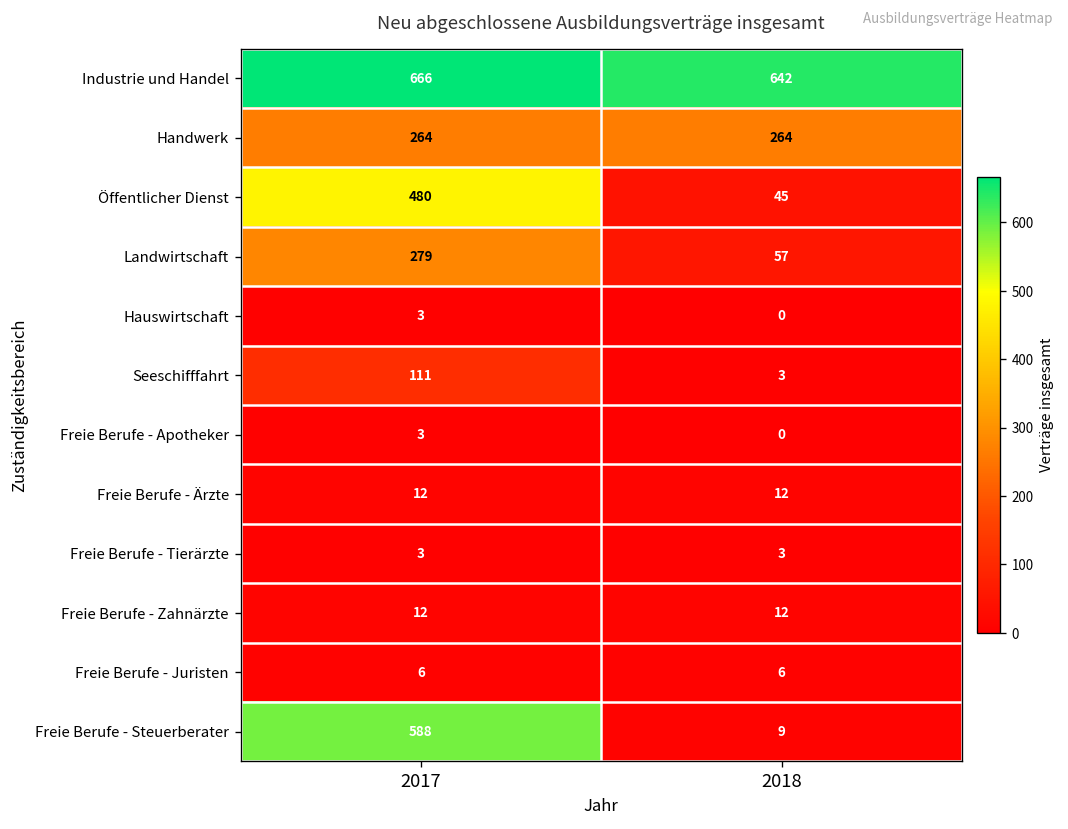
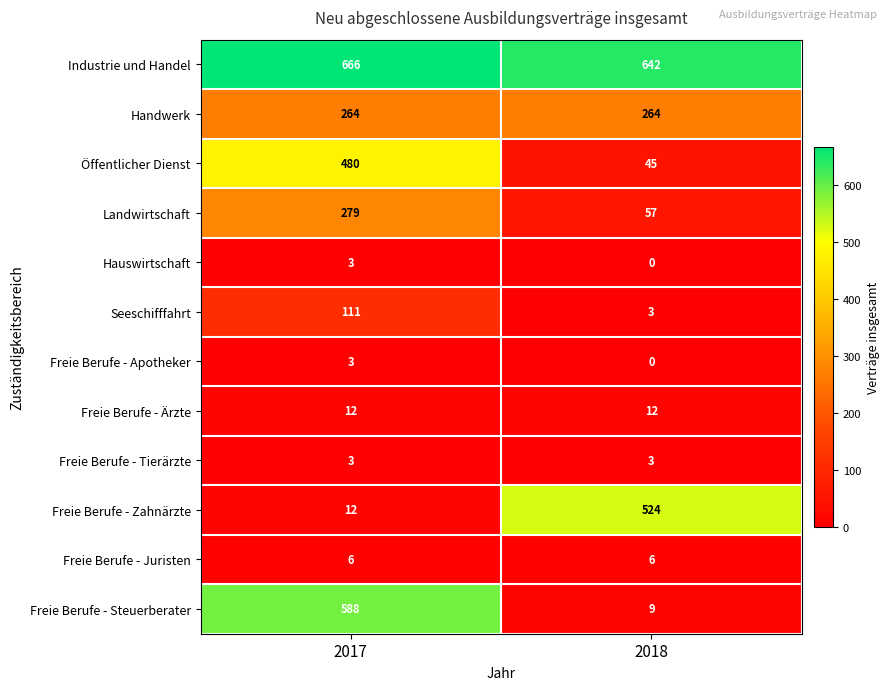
Freie Berufe - Zahnärzte, 2018: 12 -> 524
